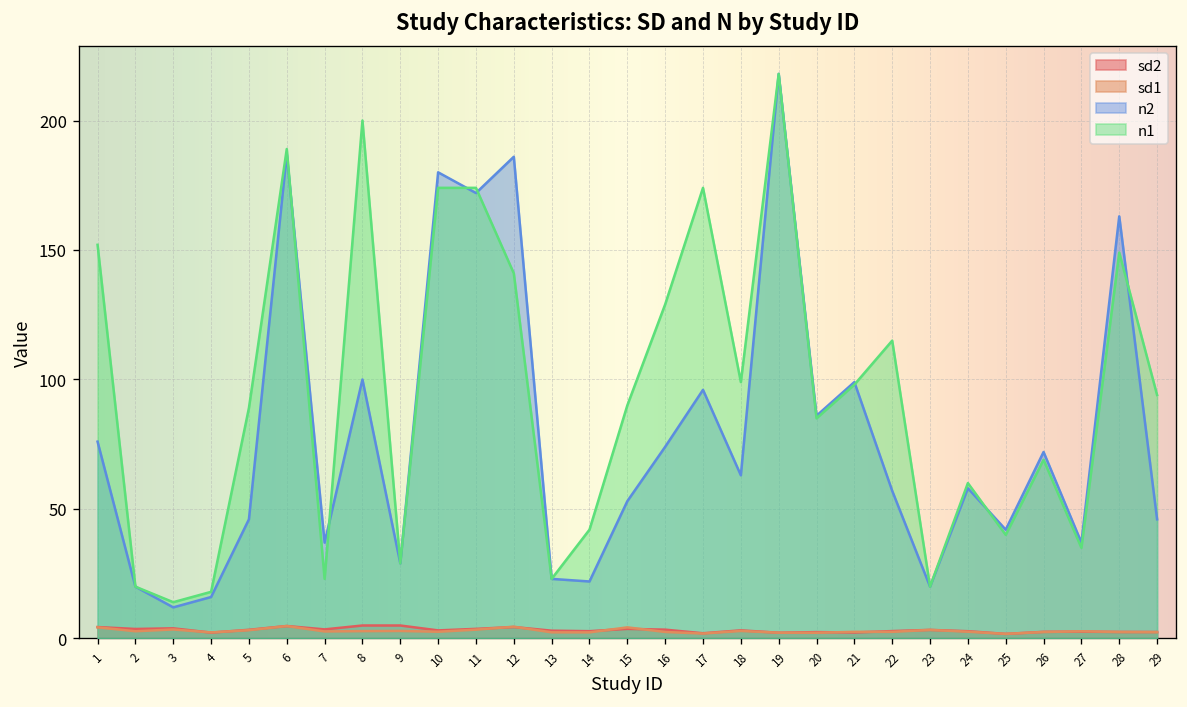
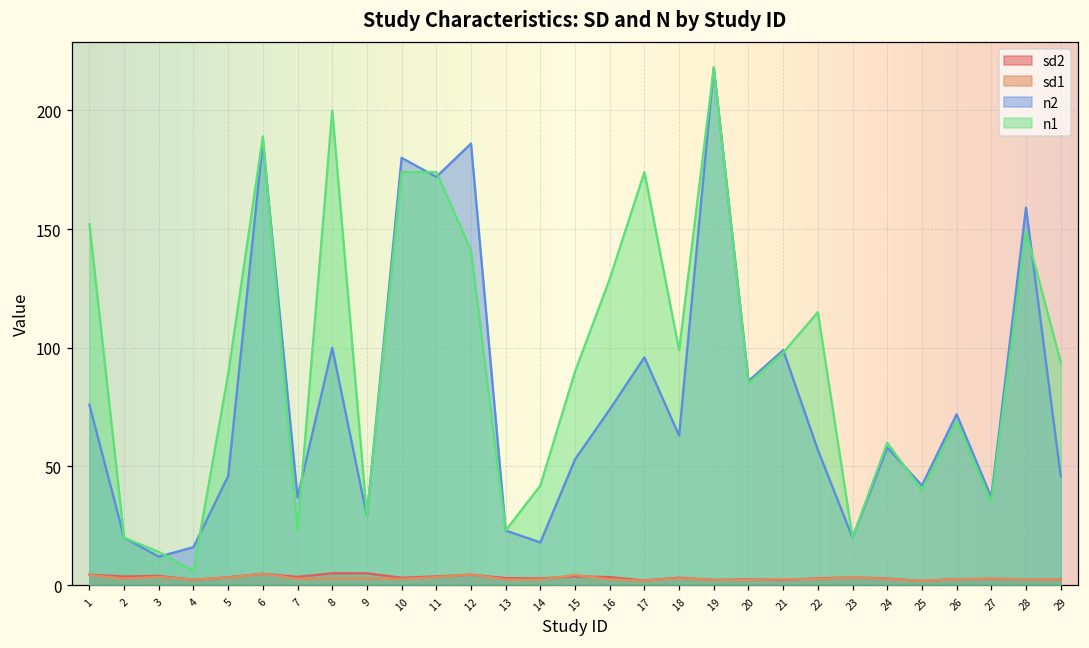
n1, 4: 18 -> 6
n2, 14: 22 -> 18
n2, 28: 163 -> 159
